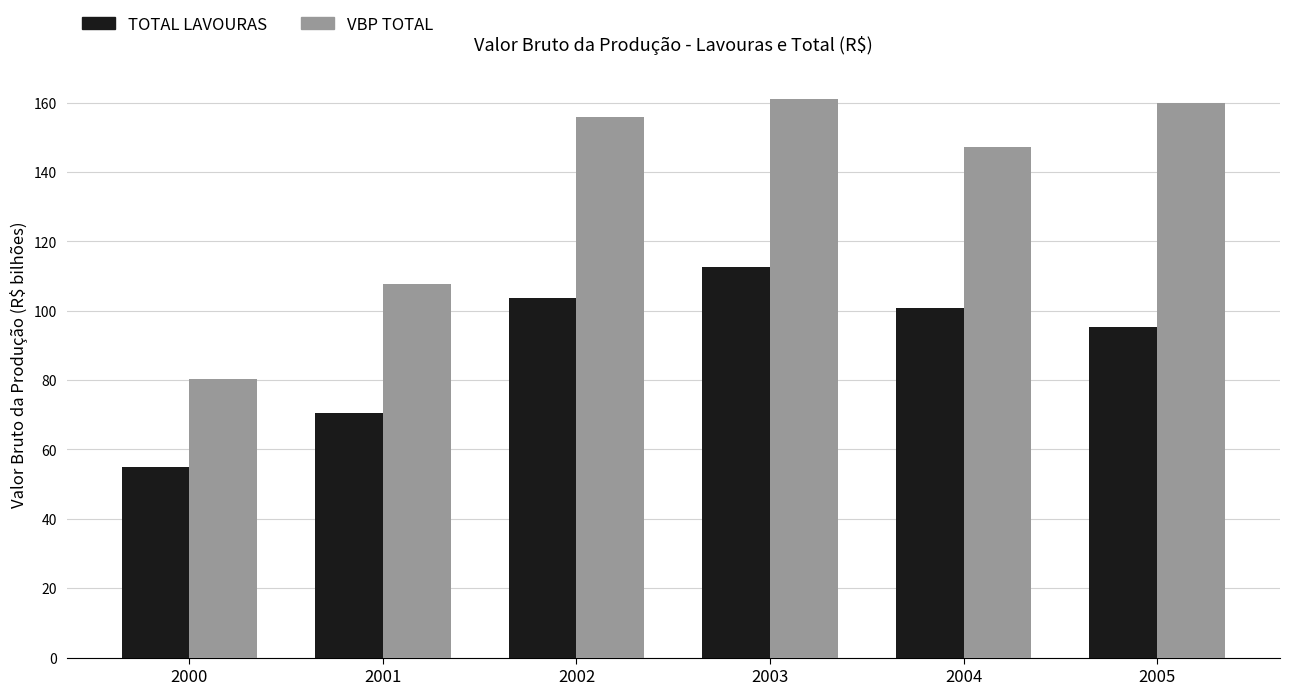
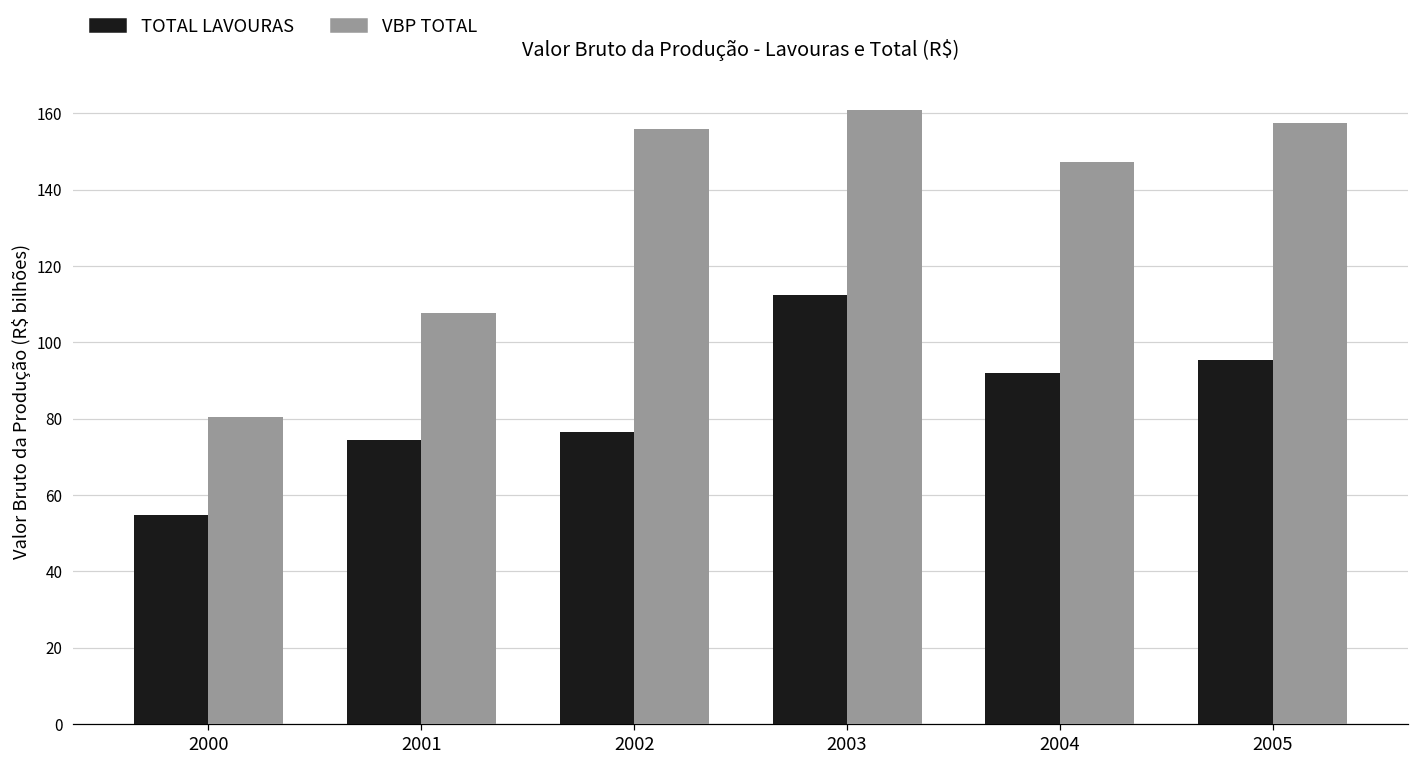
TOTAL LAVOURAS, 2001: 71 -> 74
TOTAL LAVOURAS, 2002: 104 -> 77
TOTAL LAVOURAS, 2004: 101 -> 92
VBP TOTAL, 2005: 160 -> 157
